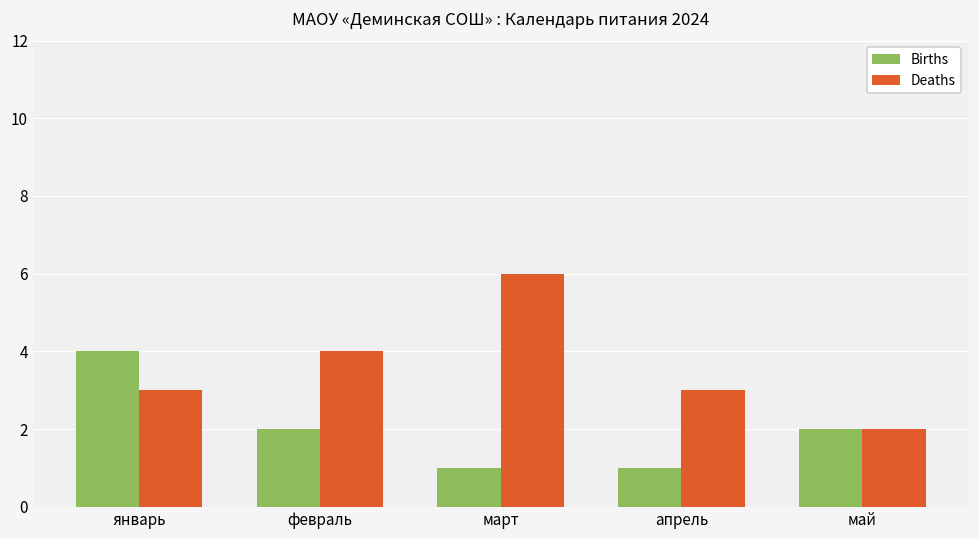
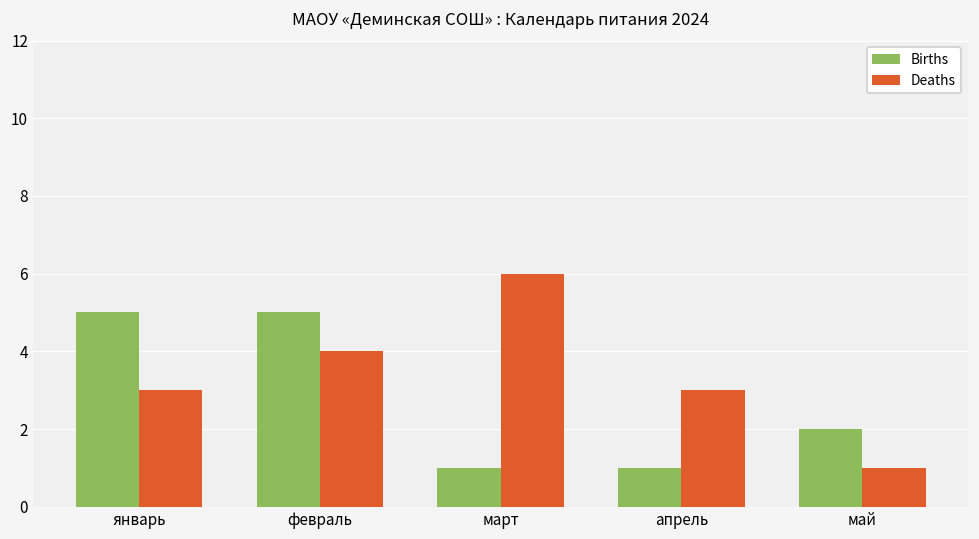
Births, январь: 4 -> 5
Births, февраль: 2 -> 5
Deaths, май: 2 -> 1
